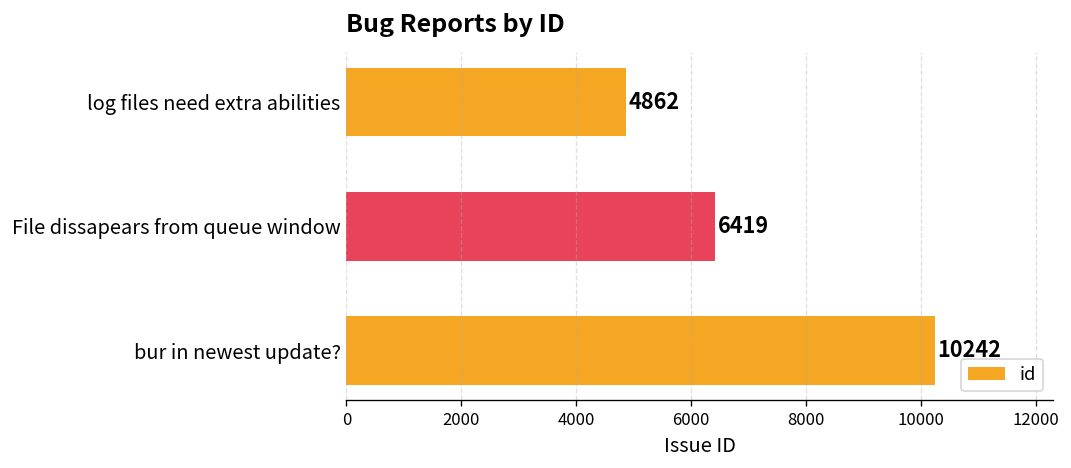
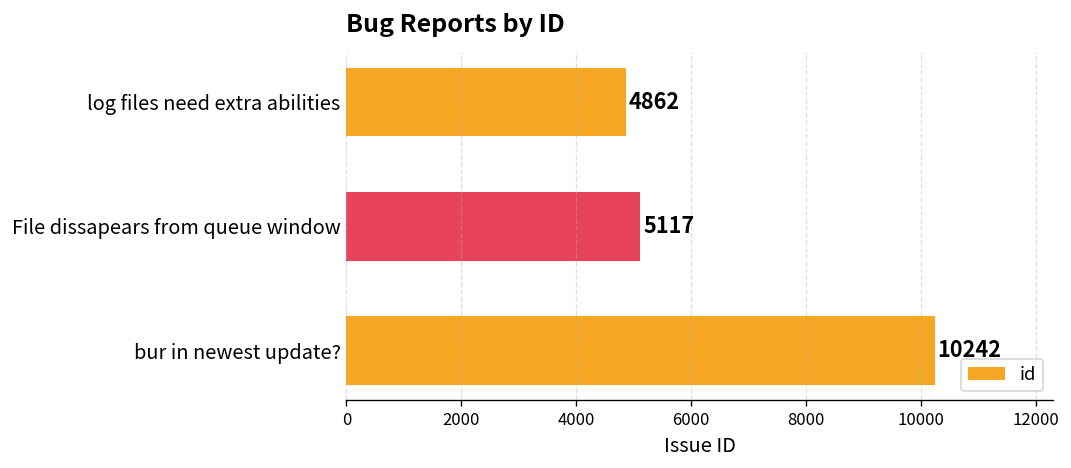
File dissapears from queue window: 6419 -> 5117
